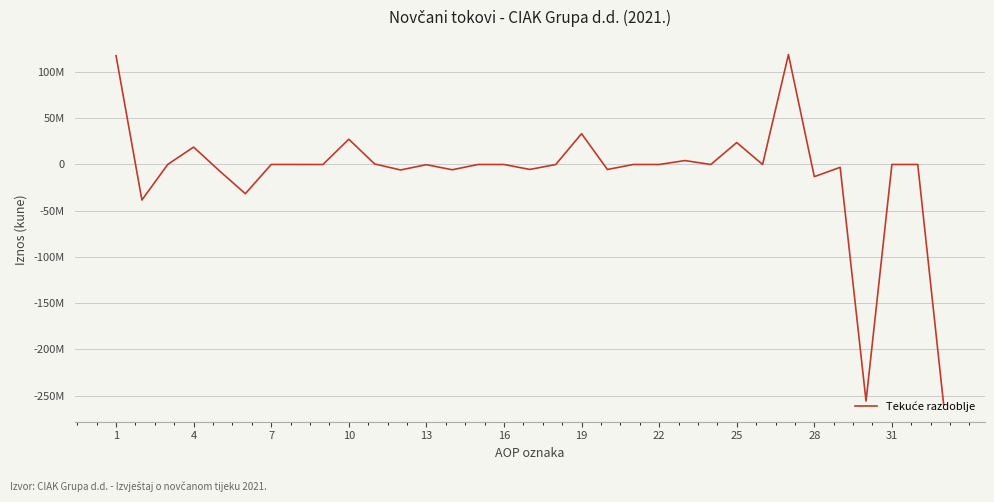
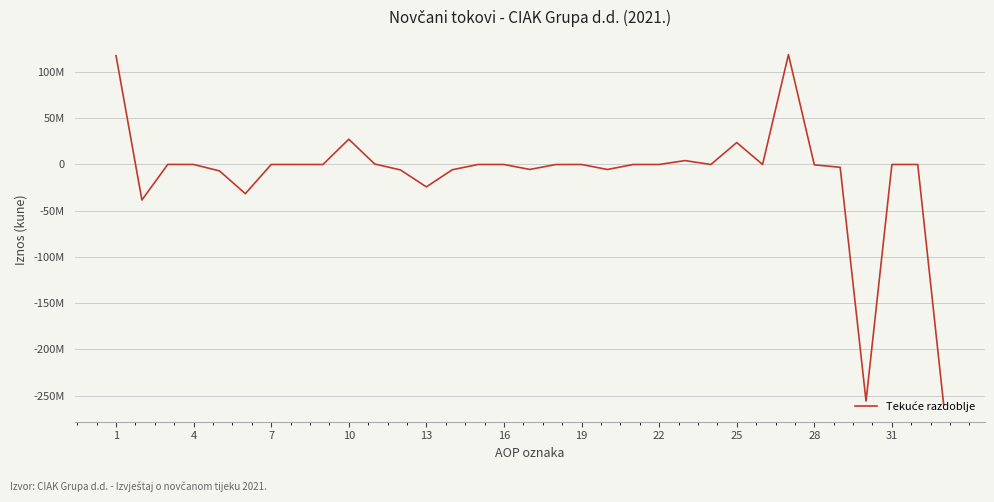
4: 20000000 -> 0
13: 0 -> -20000000
19: 30000000 -> 0
28: -10000000 -> 0
